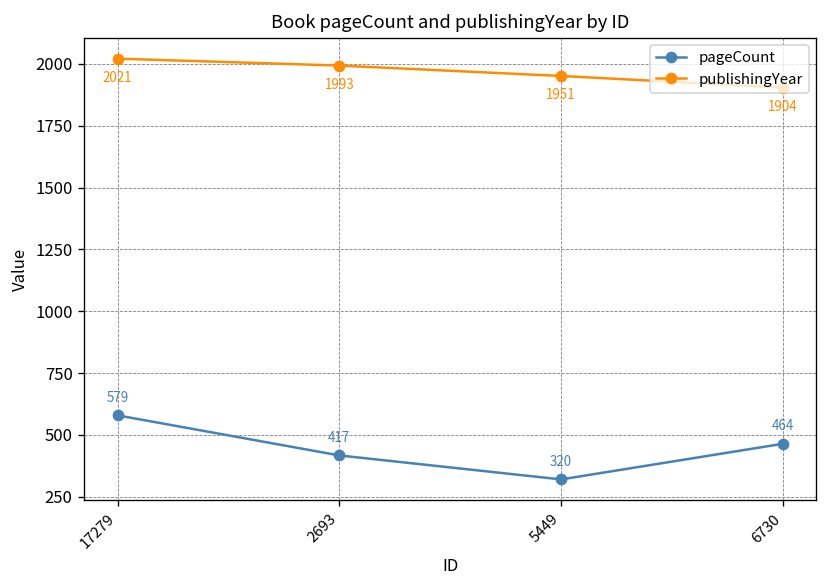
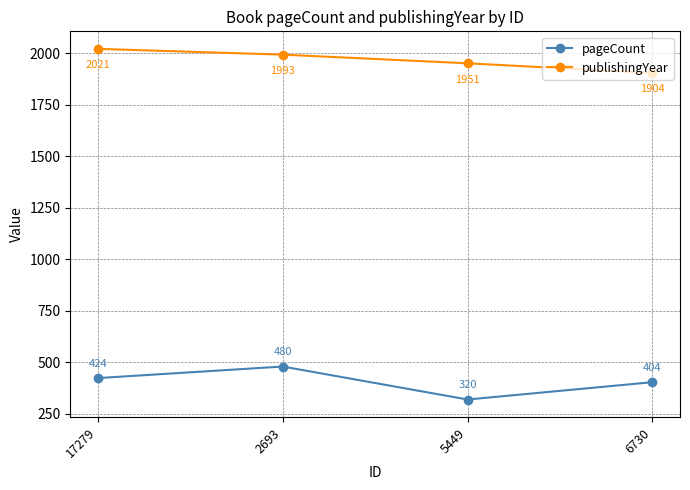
pageCount, 17279: 579 -> 424
pageCount, 2693: 417 -> 480
pageCount, 6730: 464 -> 404
